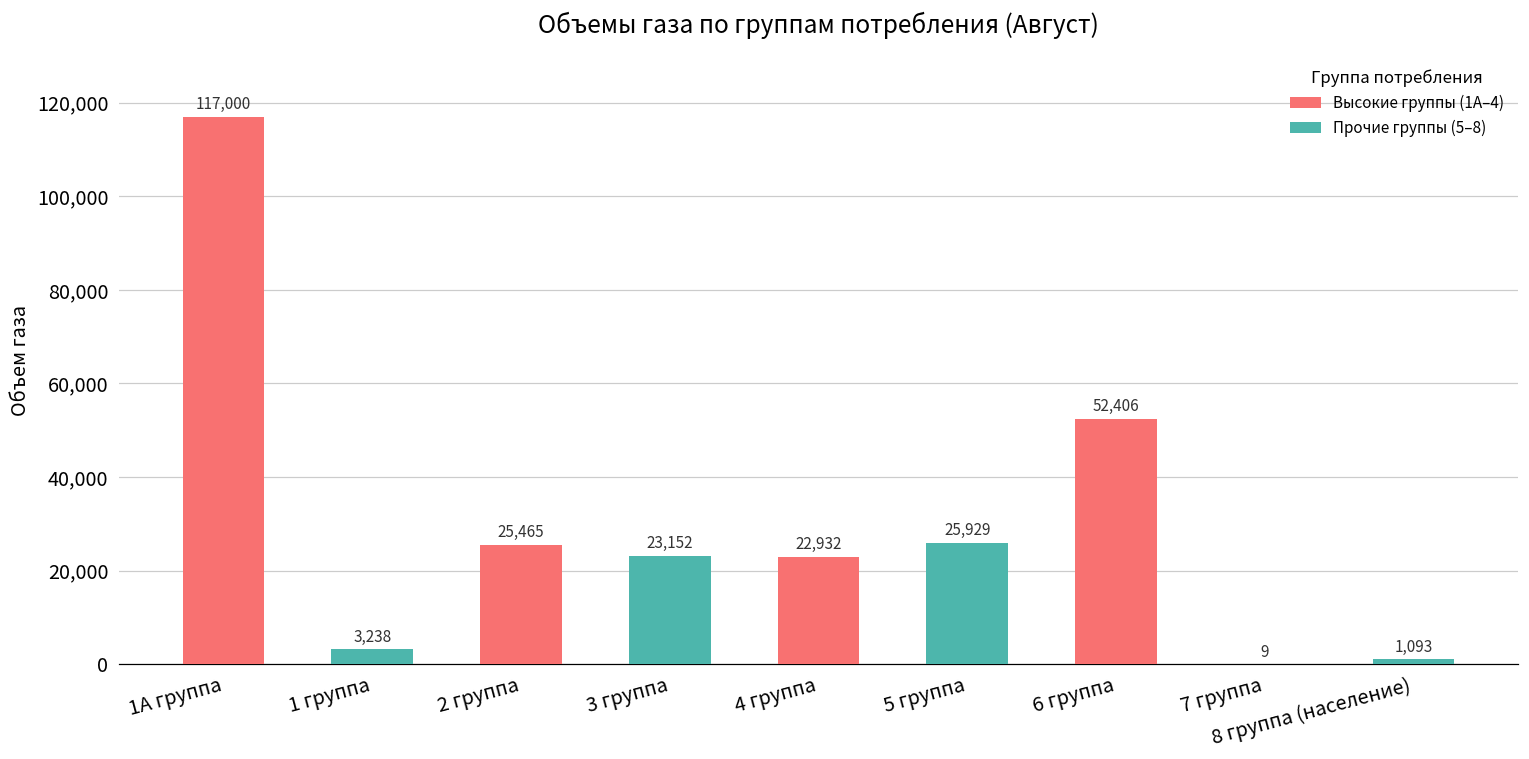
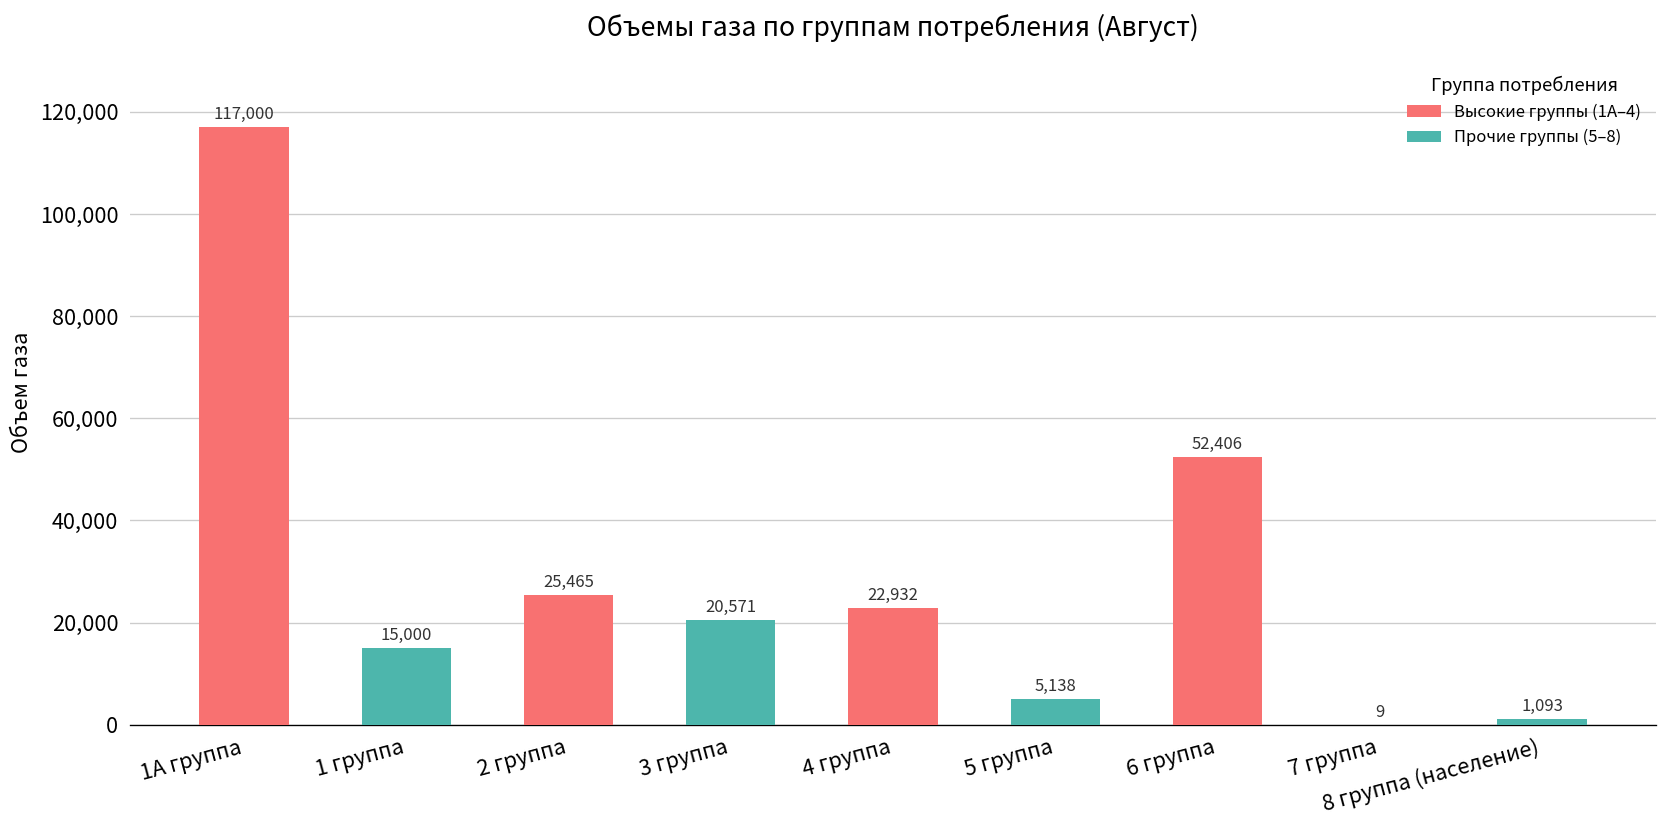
1 группа: 3,238 -> 15,000
3 группа: 23,152 -> 20,571
5 группа: 25,929 -> 5,138
